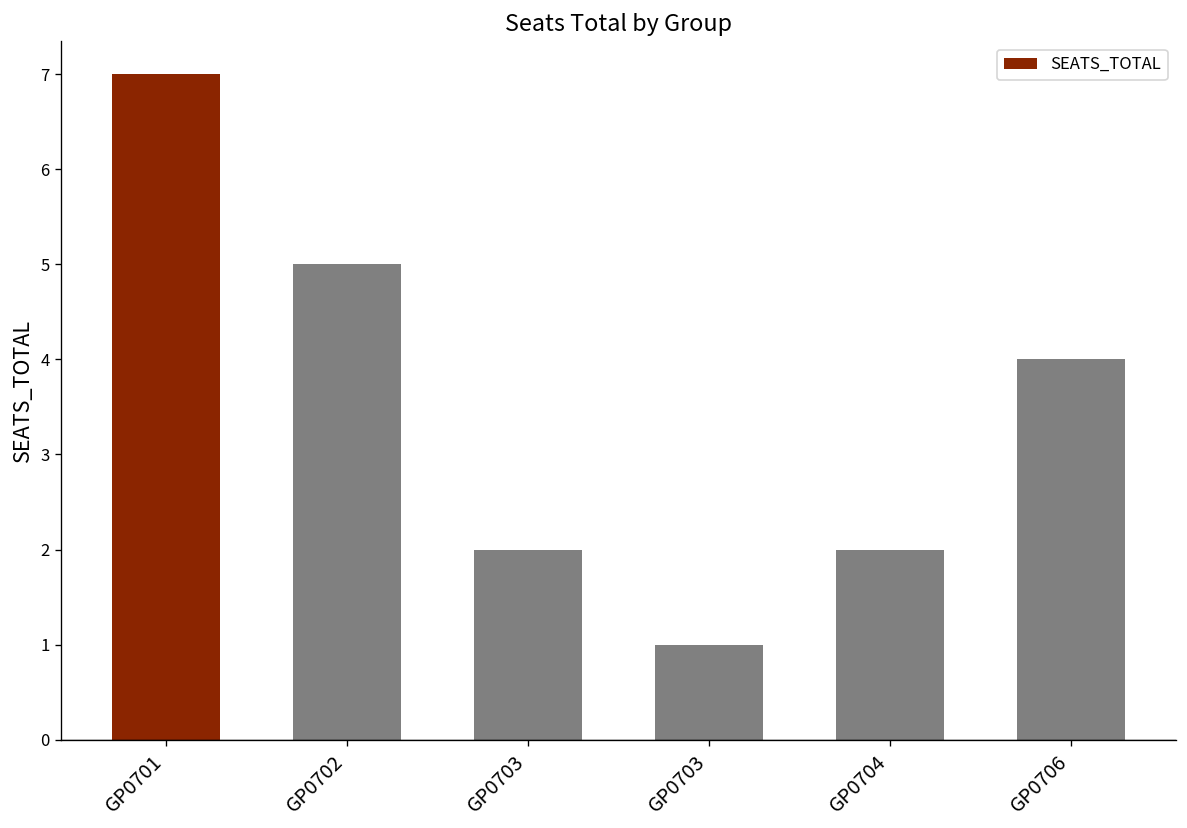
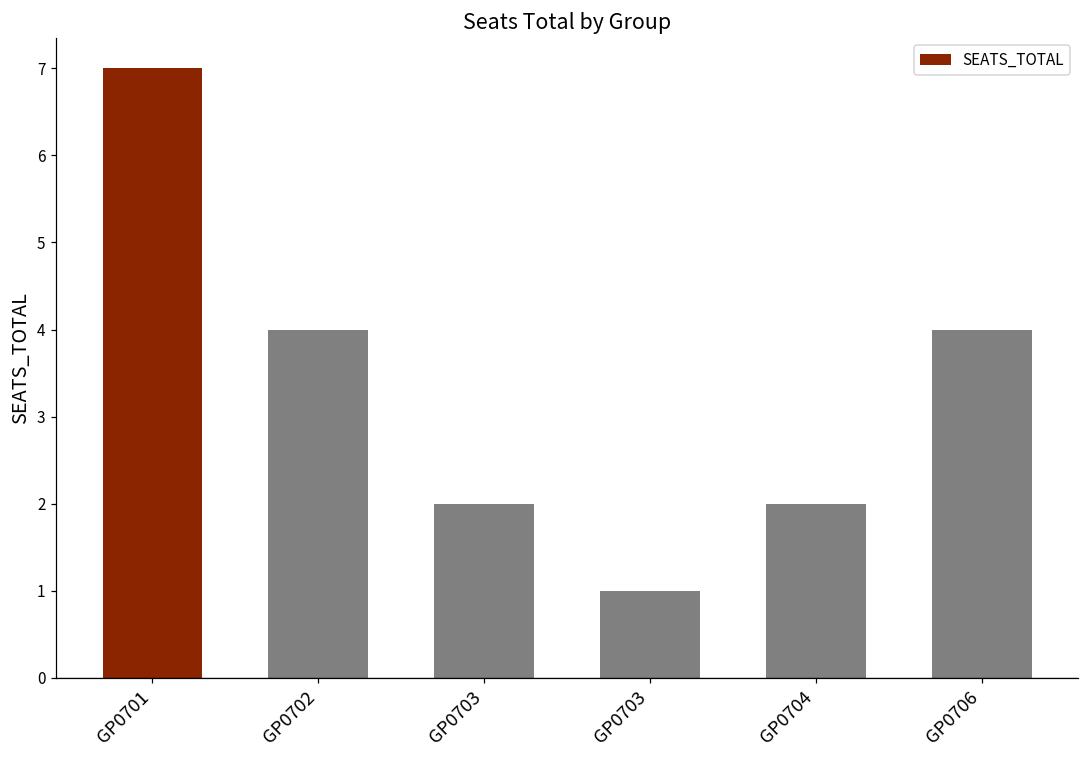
GP0702: 5 -> 4
